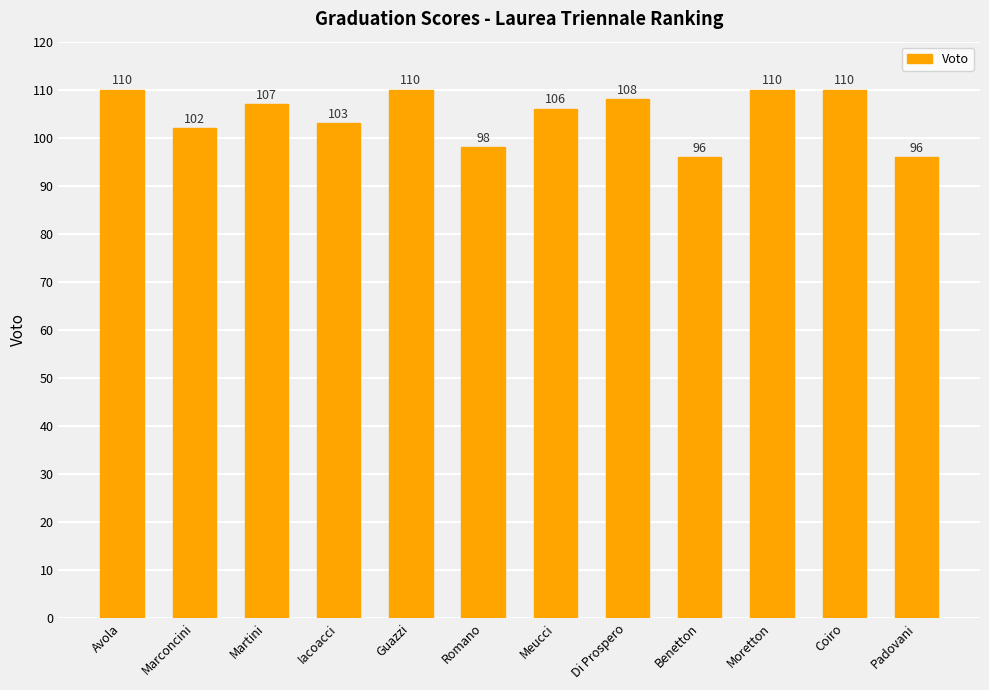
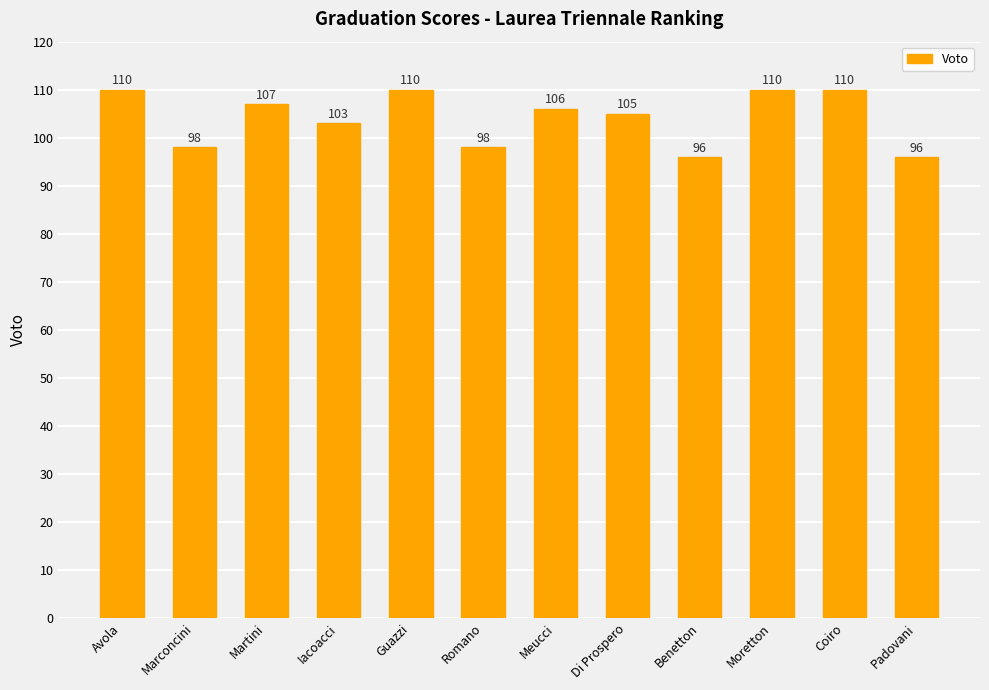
Marconcini: 102 -> 98
Di Prospero: 108 -> 105
